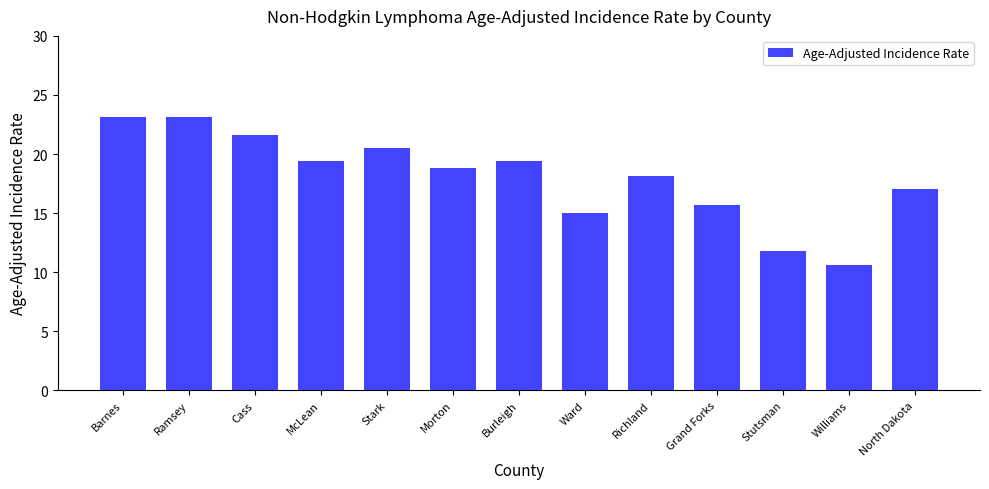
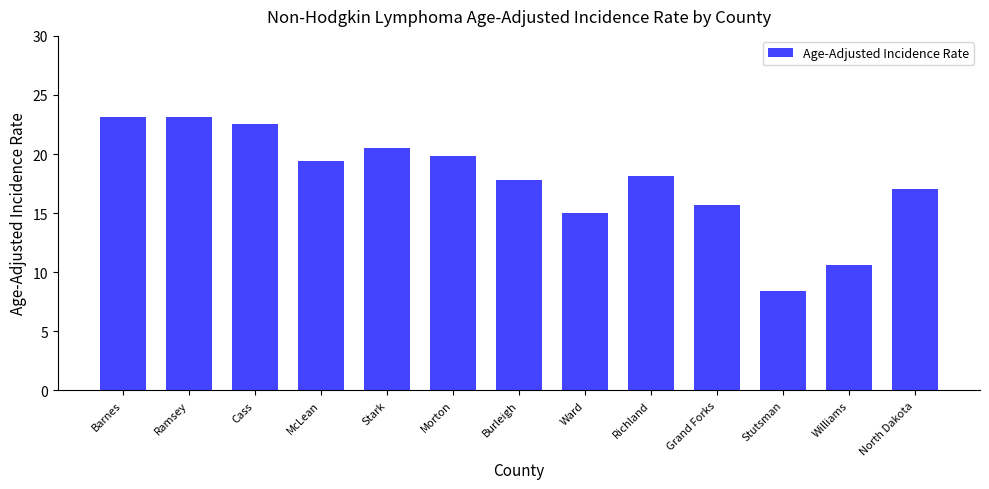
Cass: 21.6 -> 22.5
Morton: 18.8 -> 19.8
Burleigh: 19.4 -> 17.8
Stutsman: 11.8 -> 8.4
